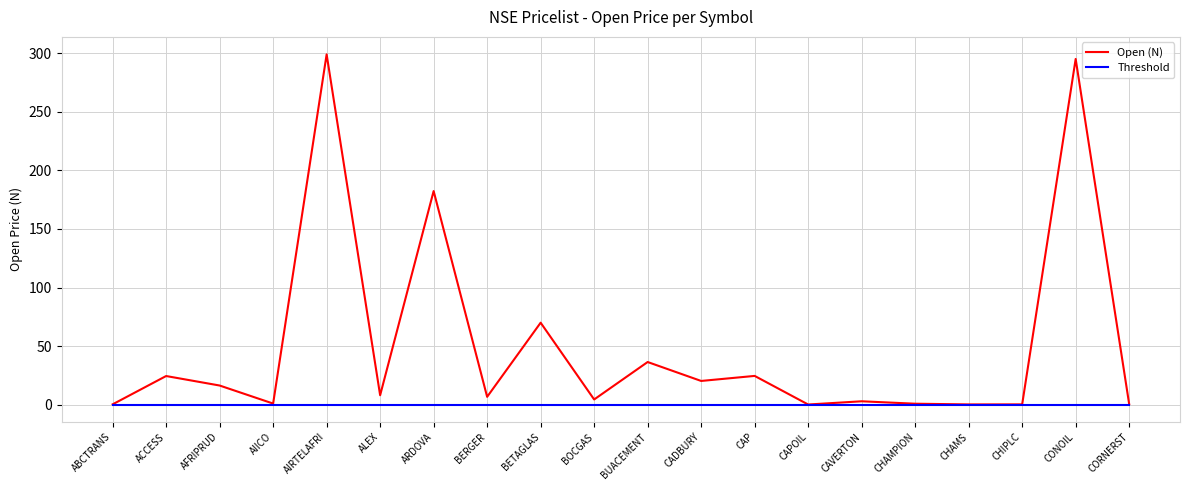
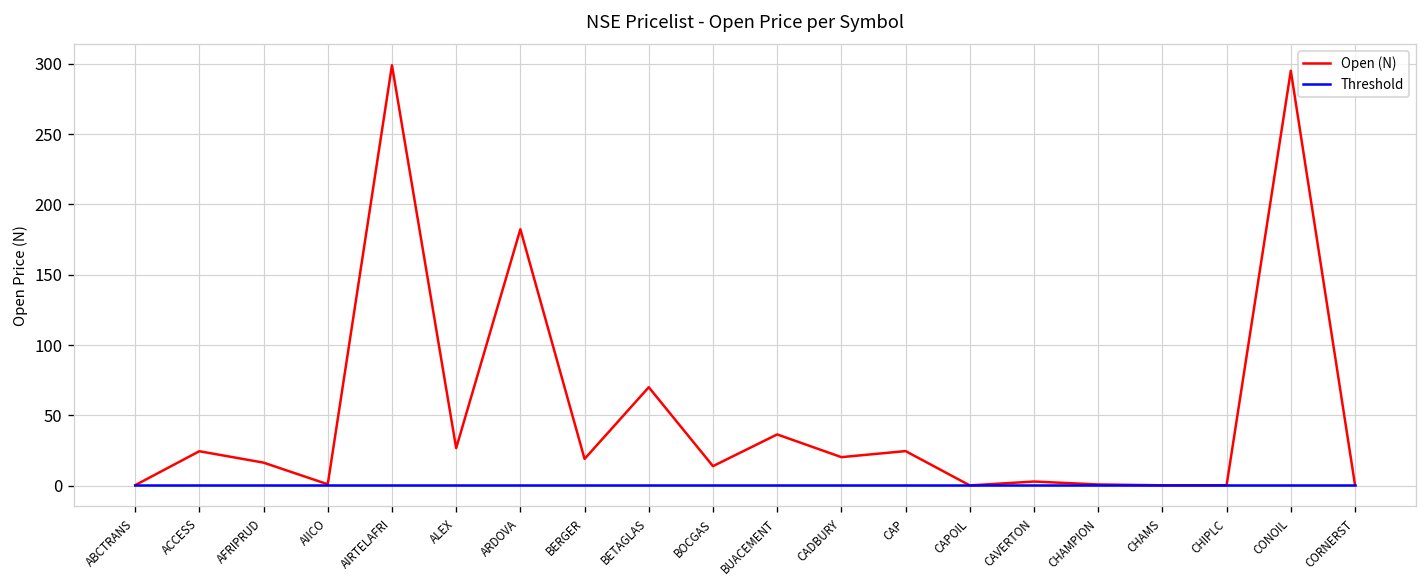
Open (N), ALEX: 8 -> 27
Open (N), BERGER: 7 -> 19
Open (N), BOCGAS: 5 -> 14
